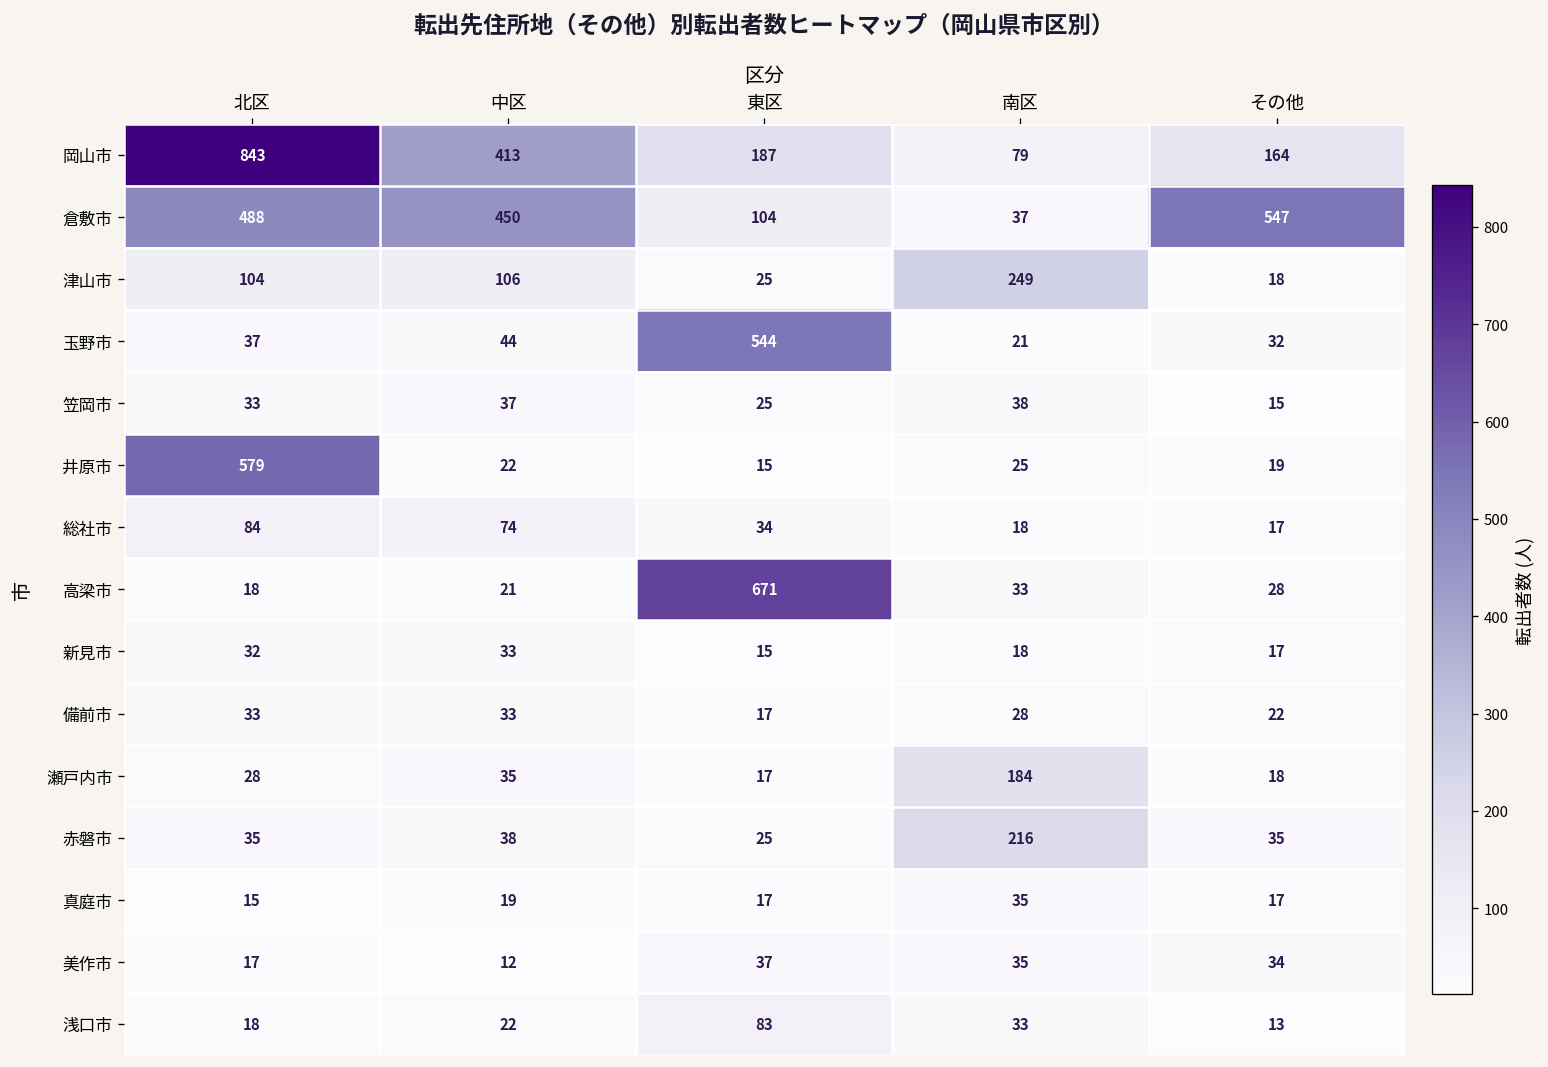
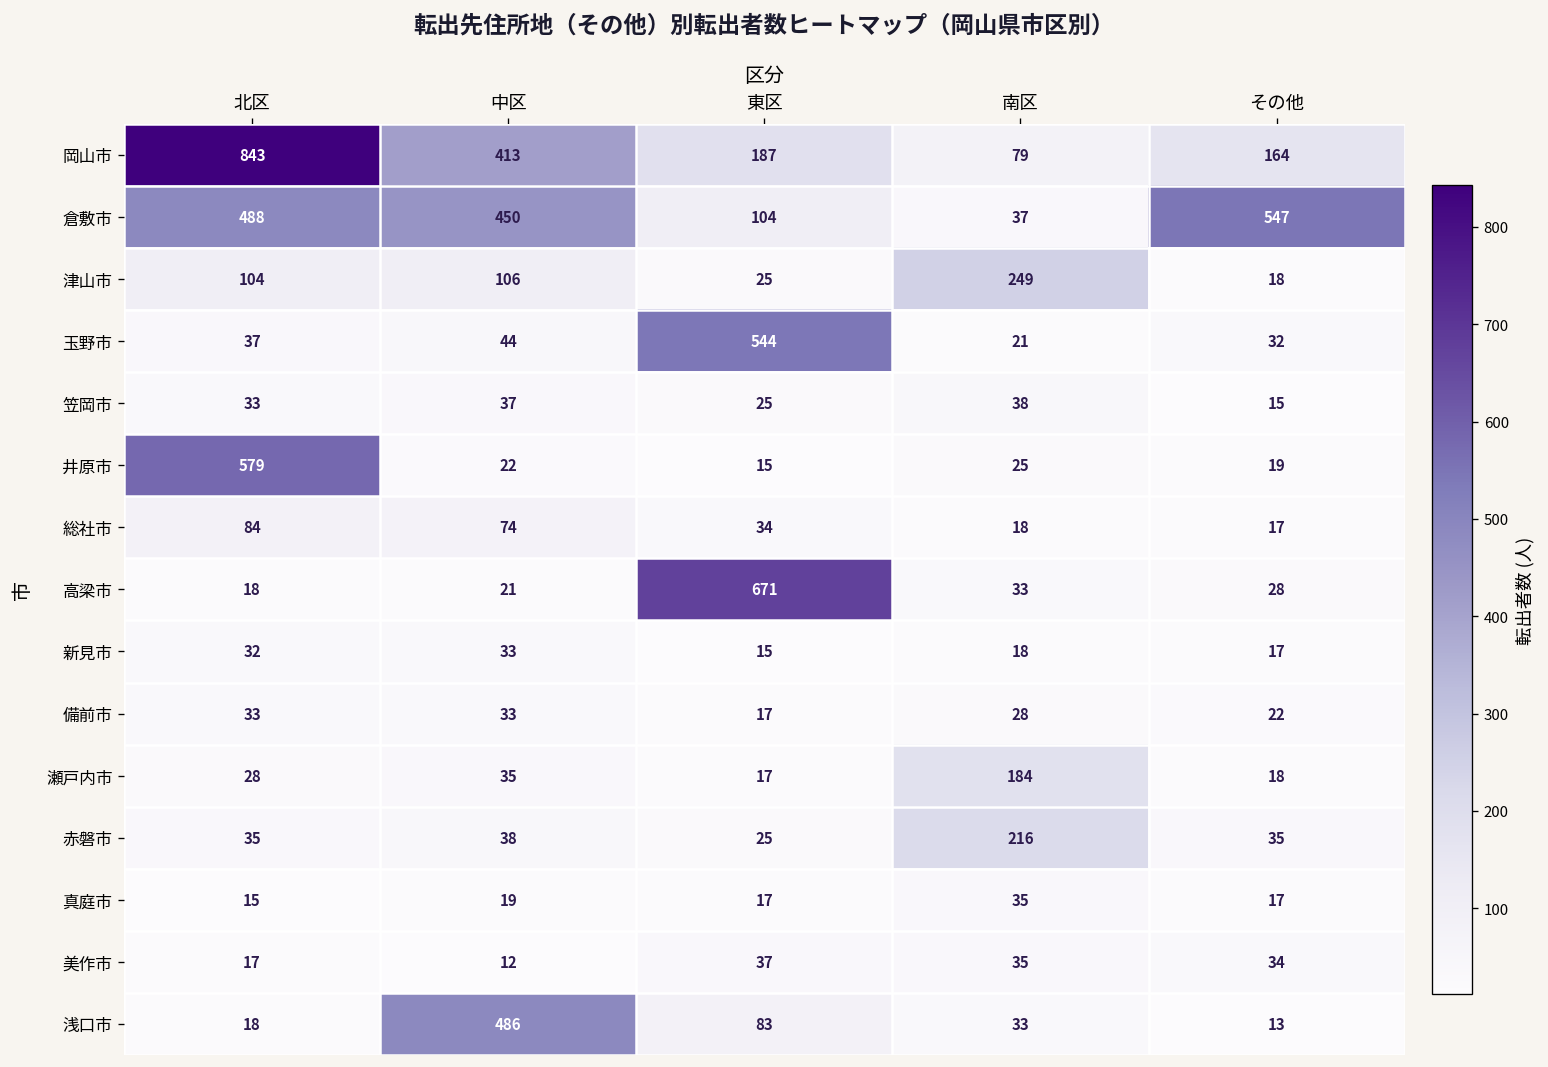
浅口市, 中区: 22 -> 486
